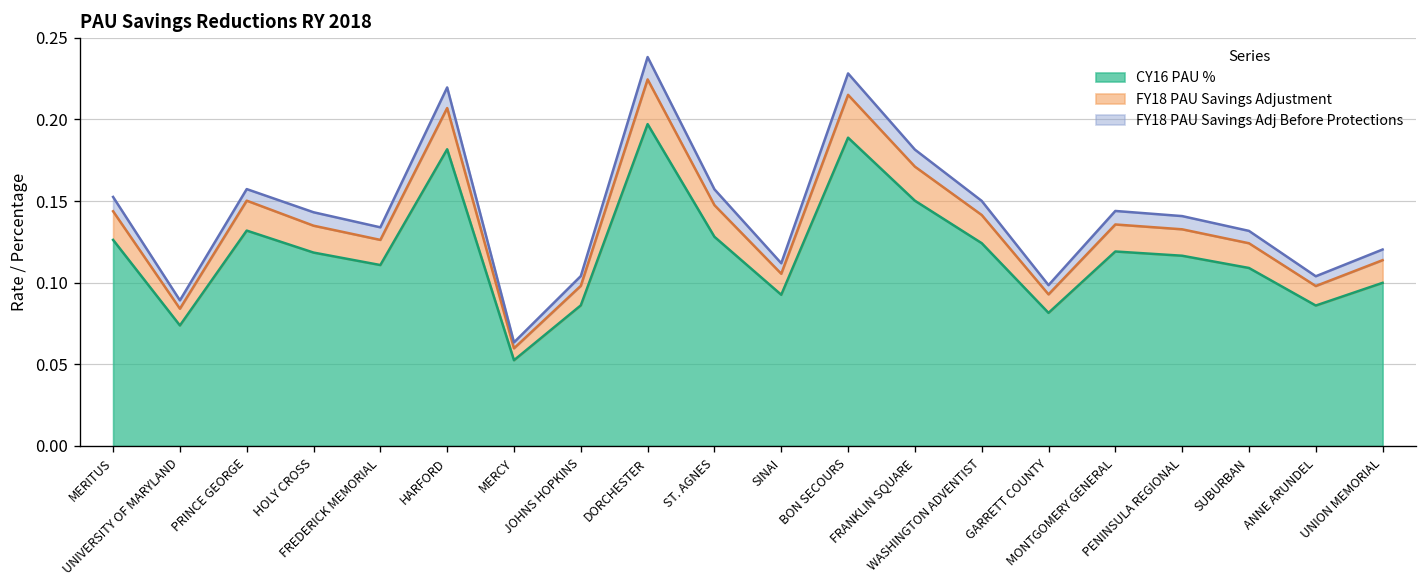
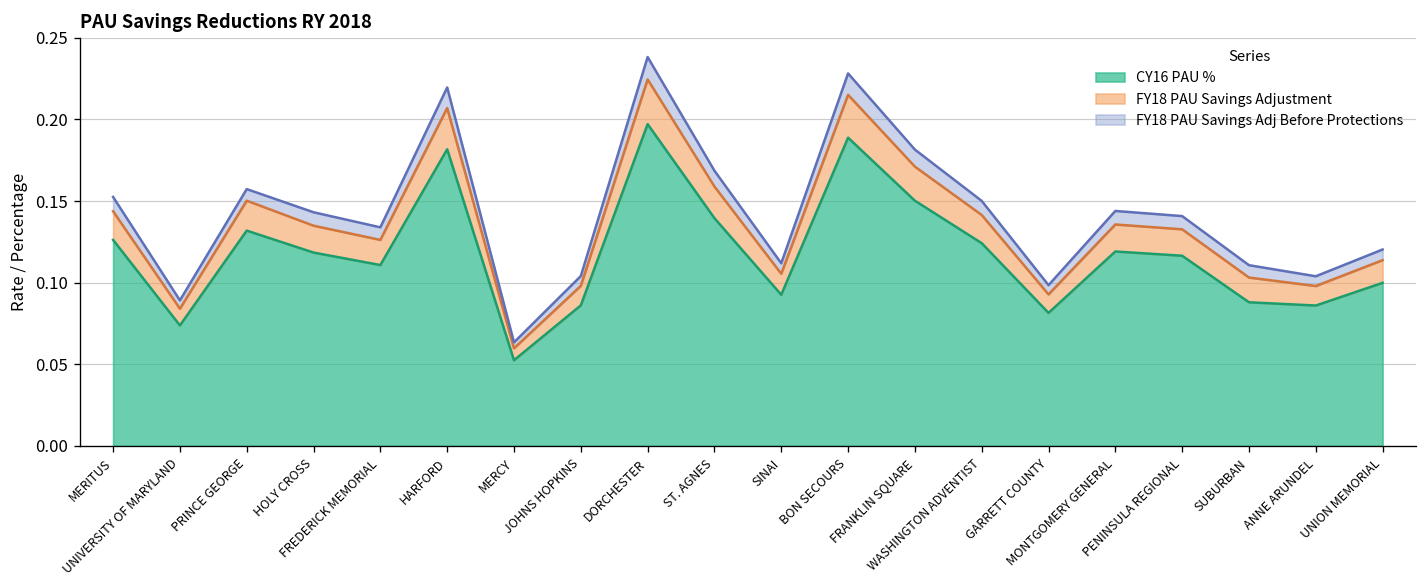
CY16 PAU %, ST. AGNES: 0.128 -> 0.140
CY16 PAU %, SUBURBAN: 0.109 -> 0.088
